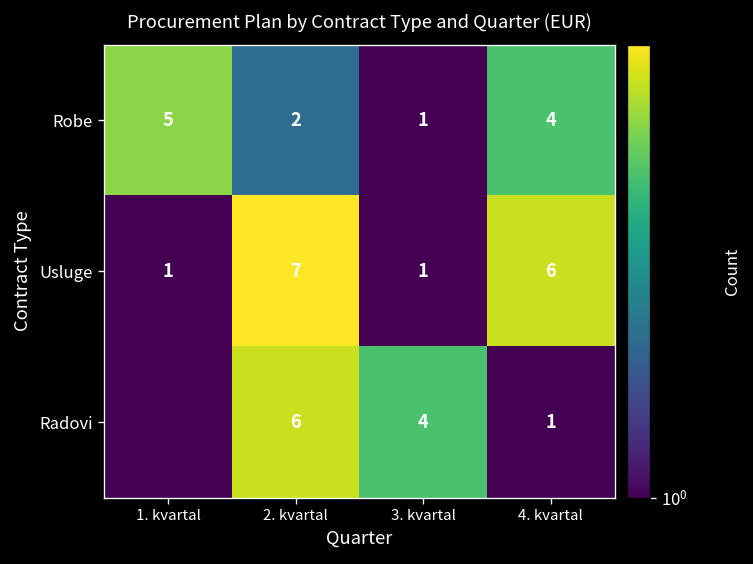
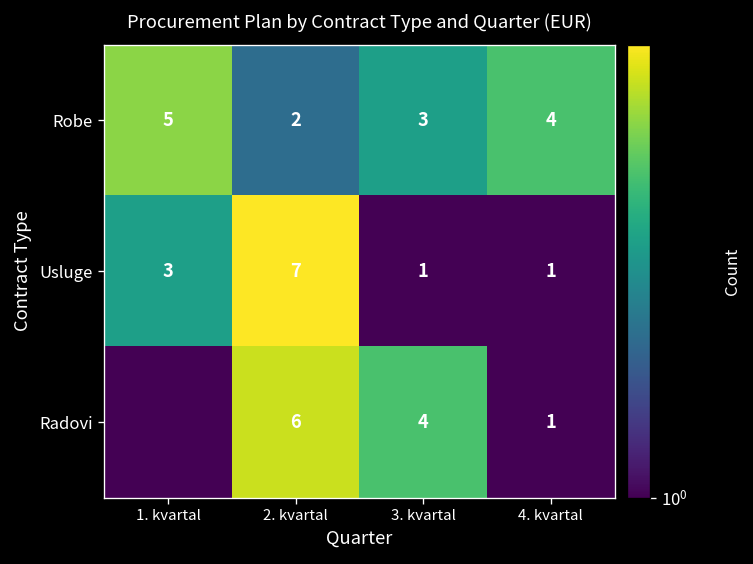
Robe, 3. kvartal: 1 -> 3
Usluge, 1. kvartal: 1 -> 3
Usluge, 4. kvartal: 6 -> 1
